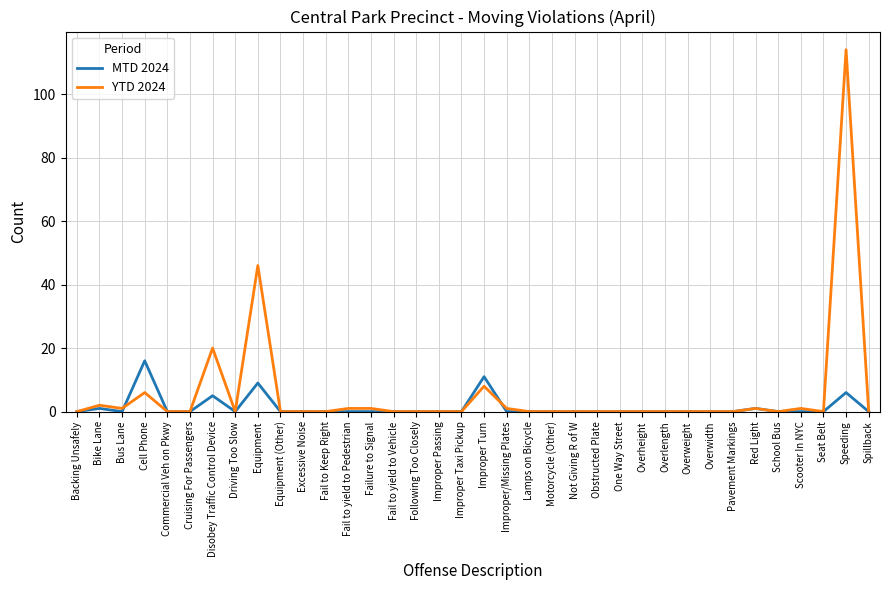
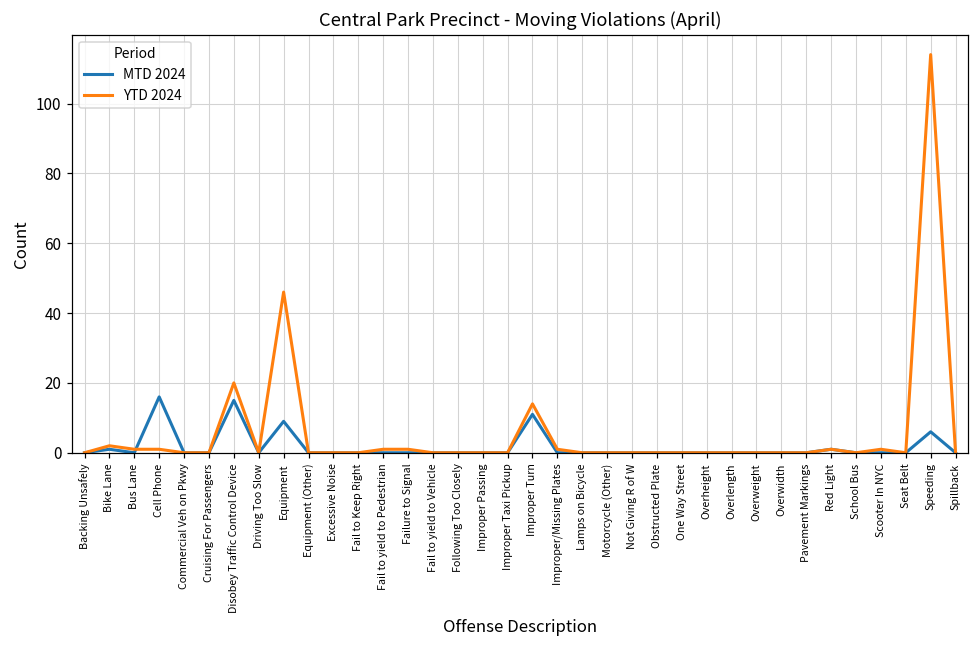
YTD 2024, Cell Phone: 6 -> 1
MTD 2024, Disobey Traffic Control Device: 5 -> 15
YTD 2024, Improper Turn: 8 -> 14
